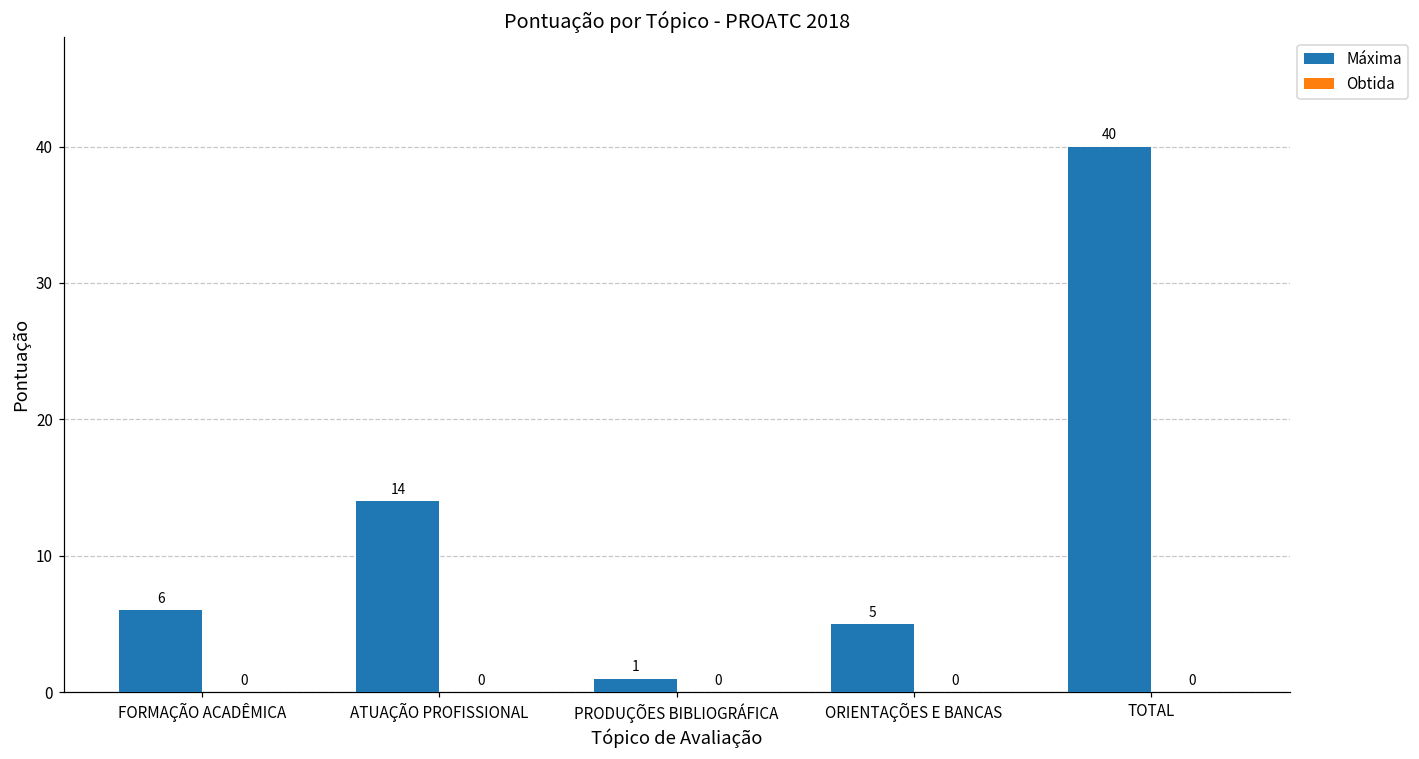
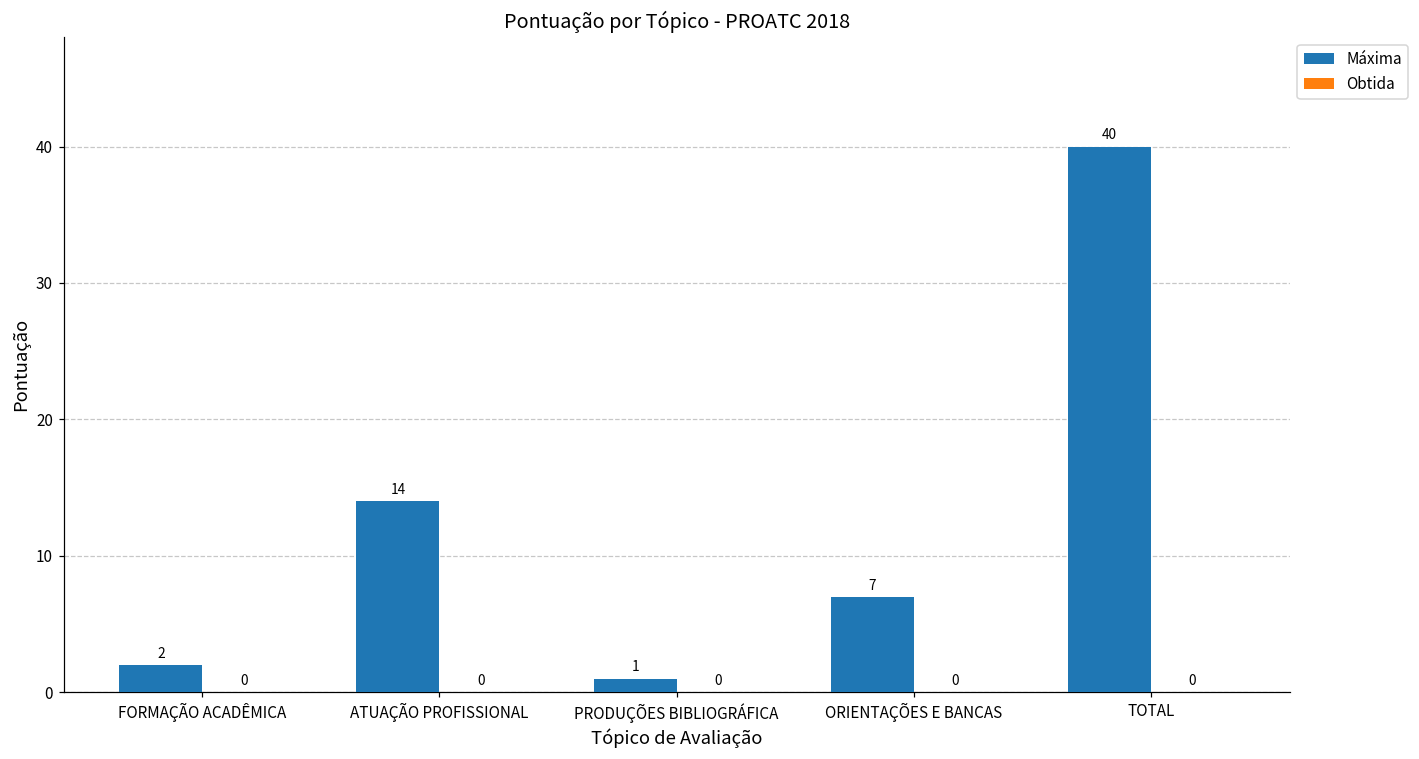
Máxima, FORMAÇÃO ACADÊMICA: 6 -> 2
Máxima, ORIENTAÇÕES E BANCAS: 5 -> 7
